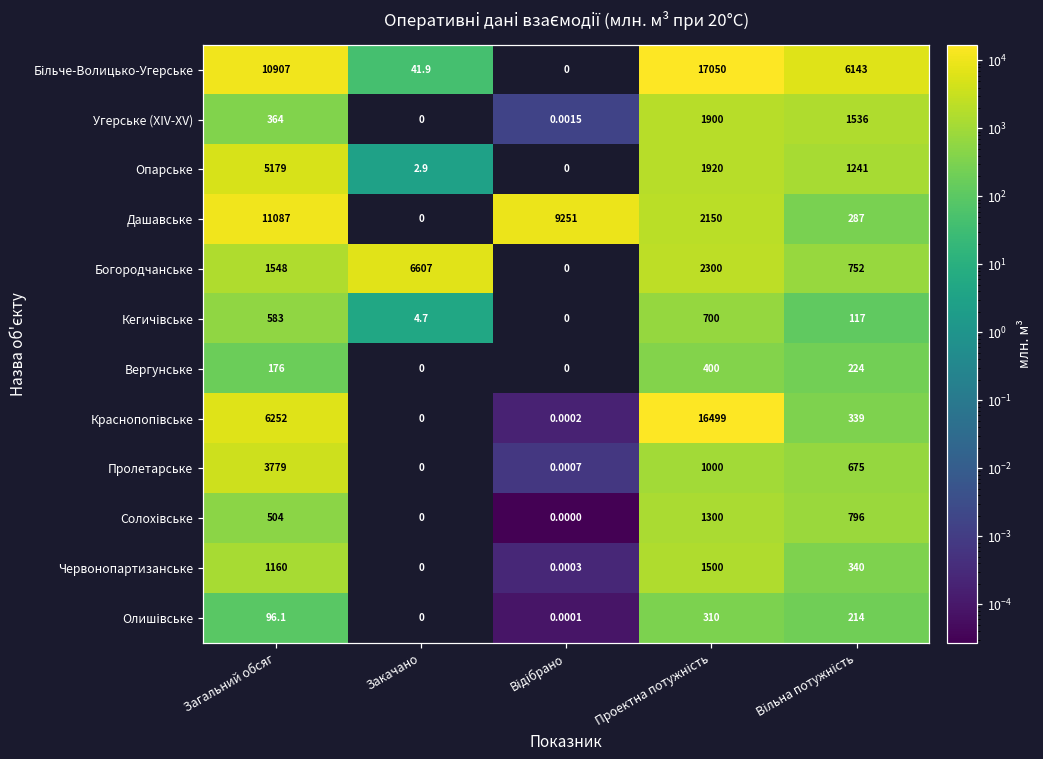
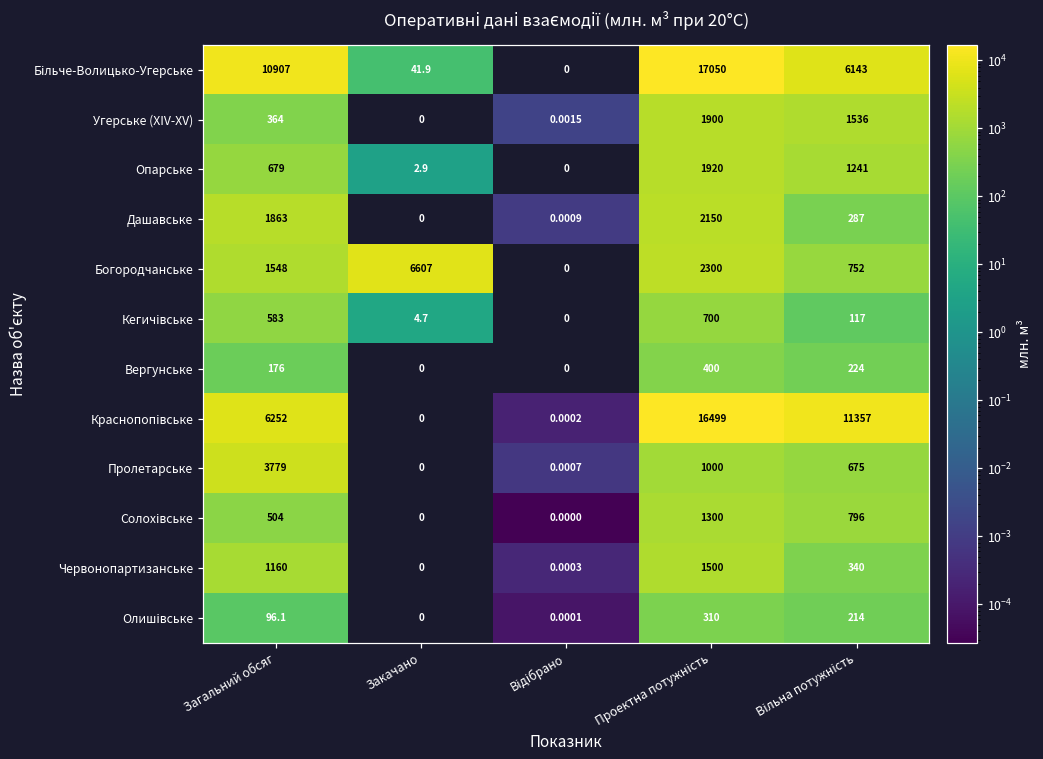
Опарське, Загальний обсяг: 5179 -> 679
Дашавське, Загальний обсяг: 11087 -> 1863
Дашавське, Відібрано: 9251 -> 0.0009
Краснопопівське, Вільна потужність: 339 -> 11357
